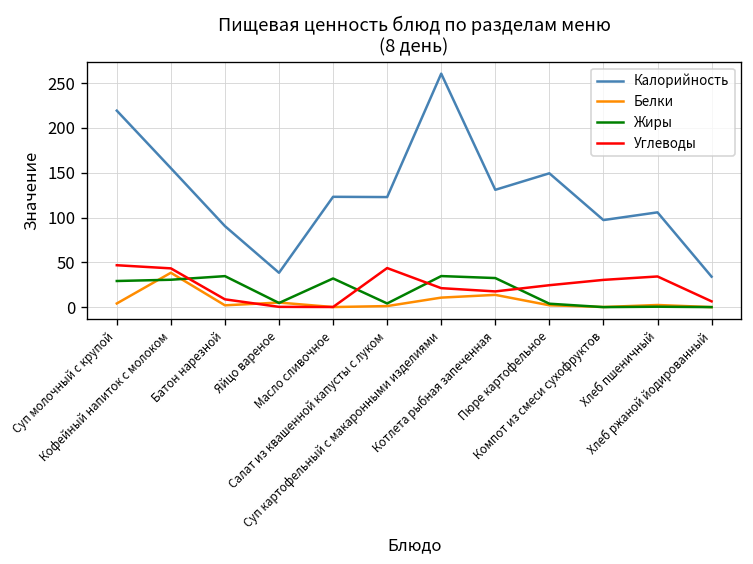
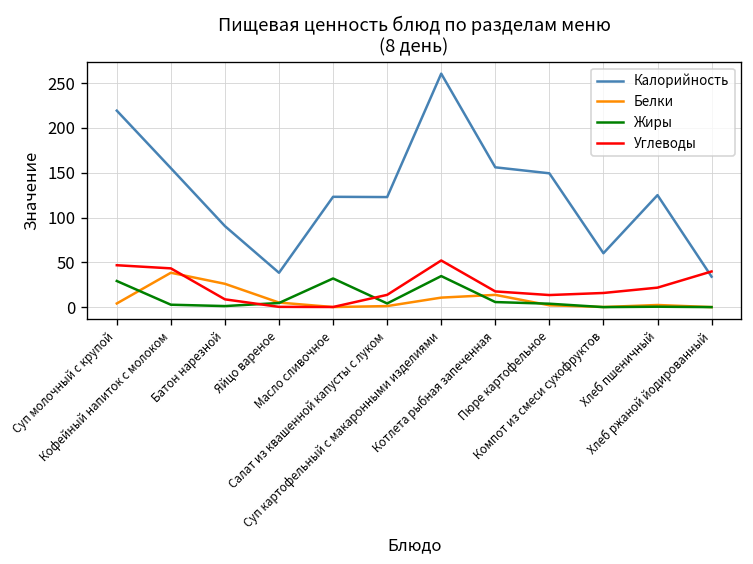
Жиры, Кофейный напиток с молоком: 30 -> 0
Белки, Батон нарезной: 0 -> 30
Жиры, Батон нарезной: 30 -> 0
Углеводы, Салат из квашенной капусты с луком: 40 -> 10
Углеводы, Суп картофельный с макаронными изделиями: 20 -> 50
Калорийность, Котлета рыбная запеченная: 130 -> 160
Жиры, Котлета рыбная запеченная: 30 -> 10
Углеводы, Пюре картофельное: 20 -> 10
Калорийность, Компот из смеси сухофруктов: 100 -> 60
Углеводы, Компот из смеси сухофруктов: 30 -> 20
Калорийность, Хлеб пшеничный: 110 -> 120
Углеводы, Хлеб пшеничный: 30 -> 20
Углеводы, Хлеб ржаной йодированный: 10 -> 40
